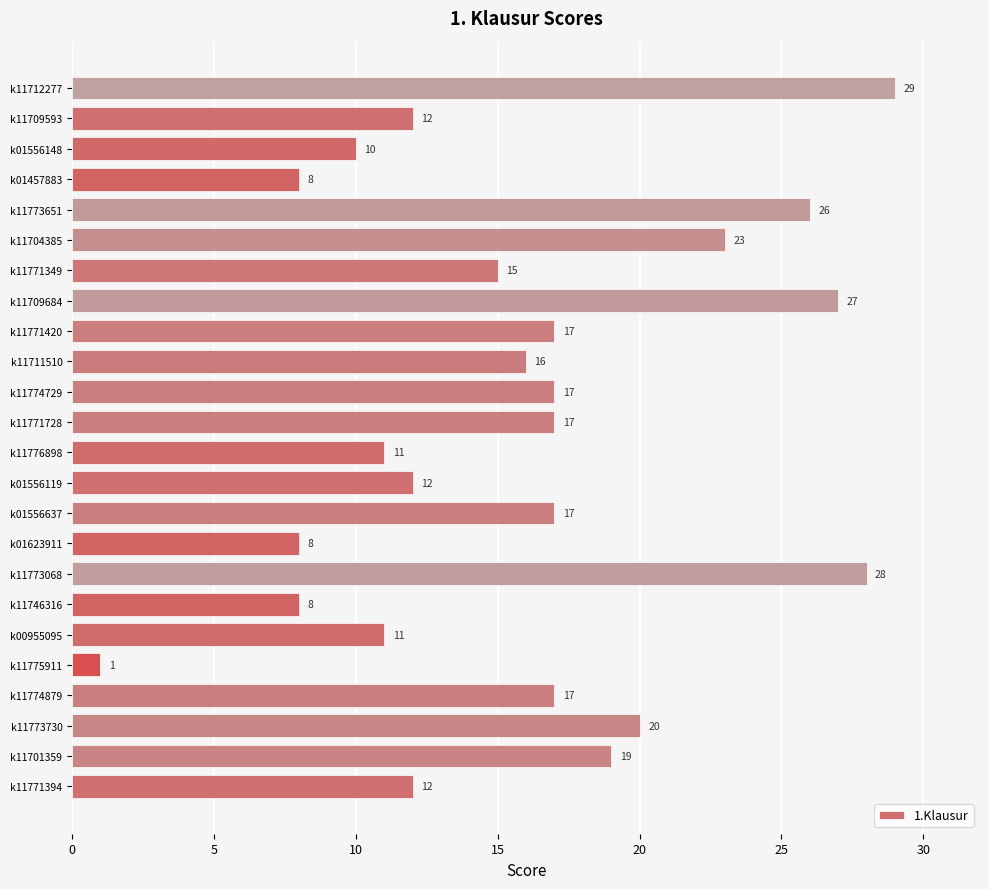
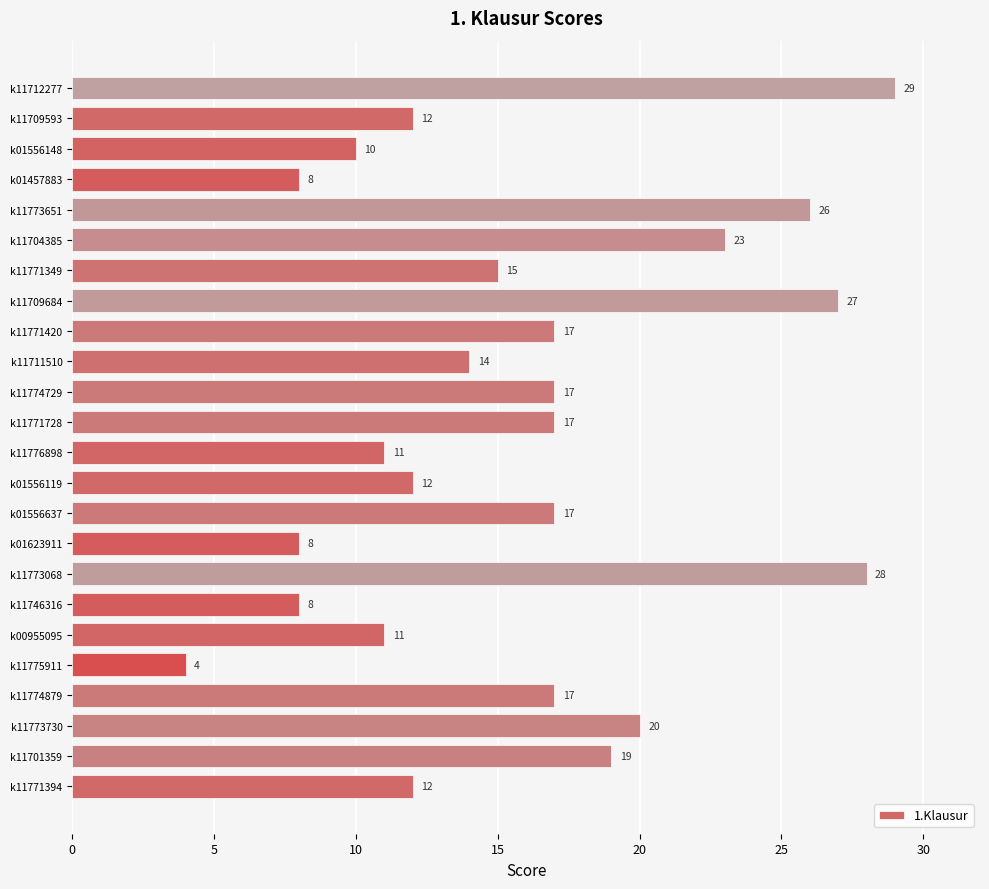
k11711510: 16 -> 14
k11775911: 1 -> 4
